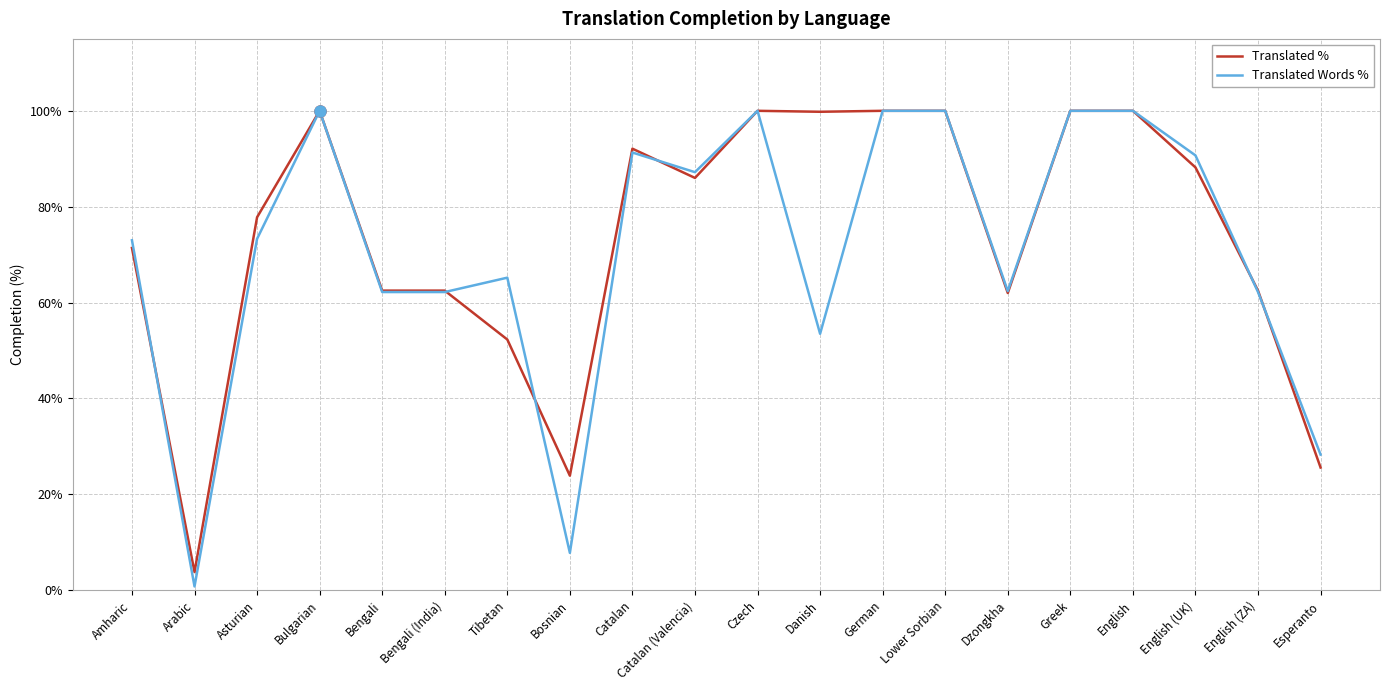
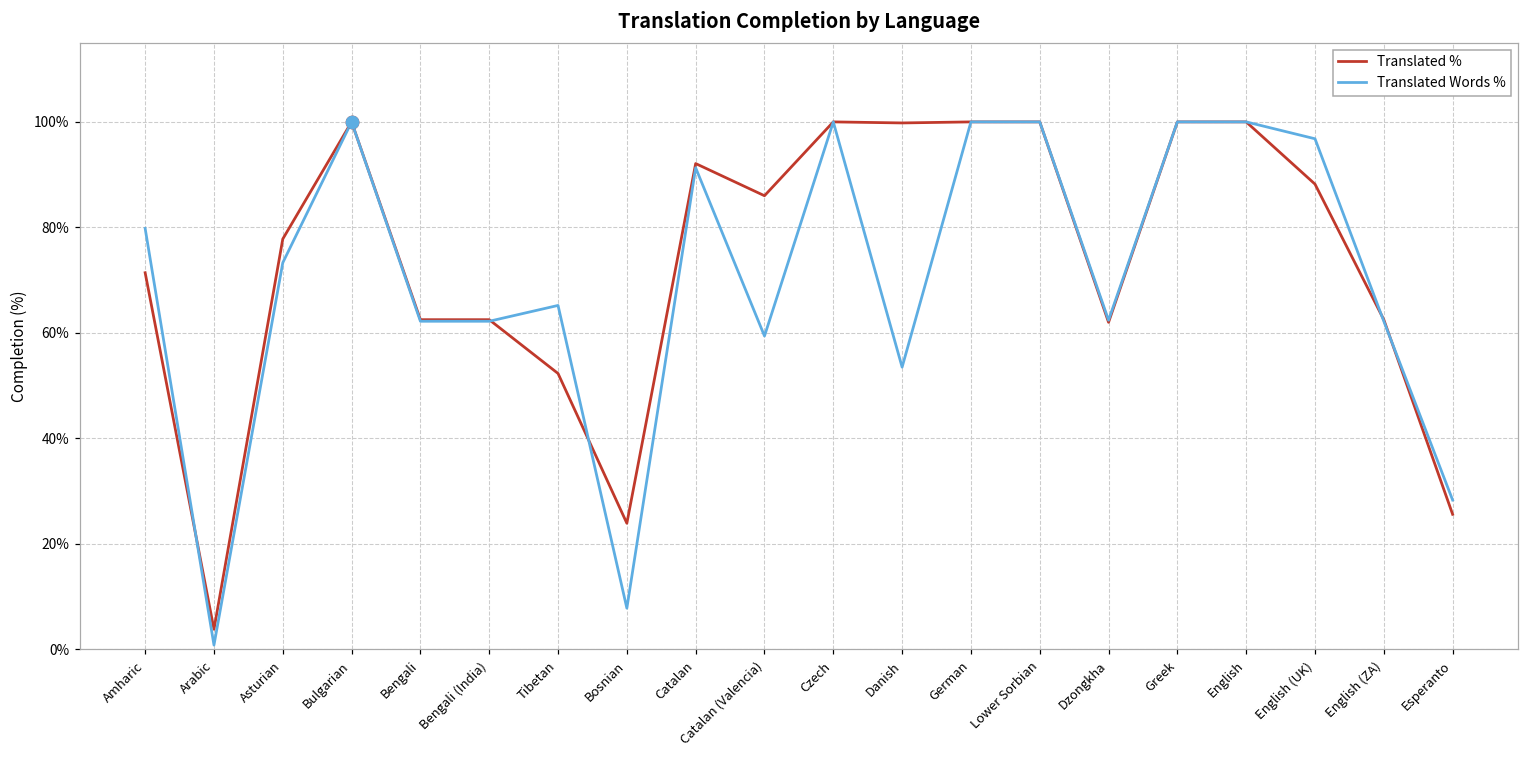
Translated Words %, Amharic: 73% -> 80%
Translated Words %, Catalan (Valencia): 87% -> 59%
Translated Words %, English (UK): 91% -> 97%
